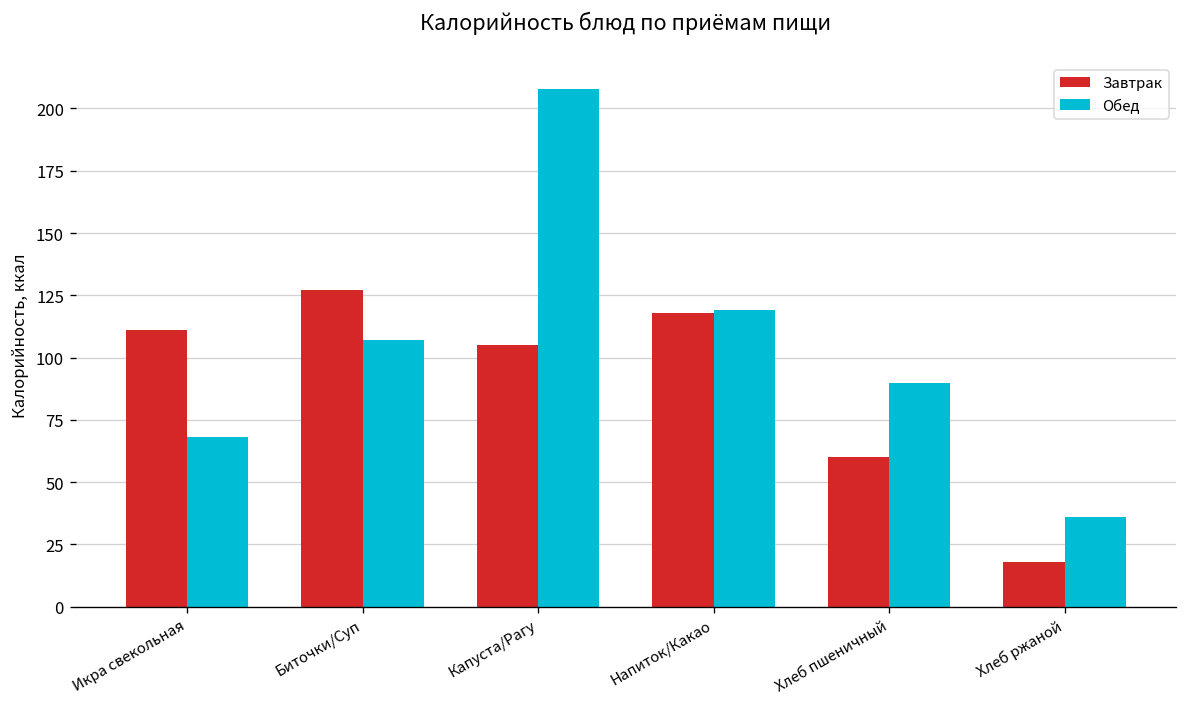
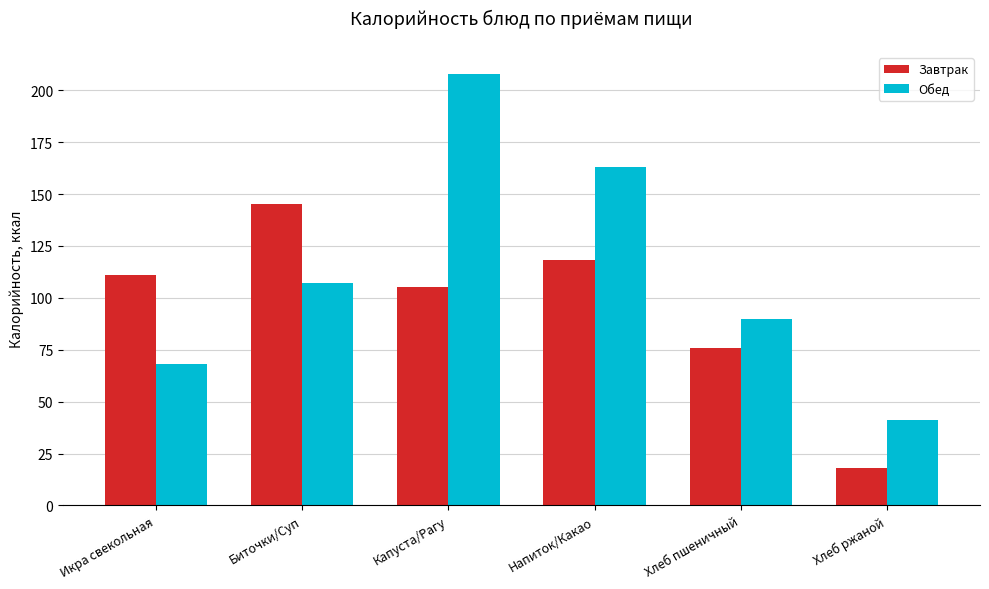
Завтрак, Биточки/Суп: 127 -> 145
Обед, Напиток/Какао: 119 -> 163
Завтрак, Хлеб пшеничный: 60 -> 76
Обед, Хлеб ржаной: 36 -> 41
